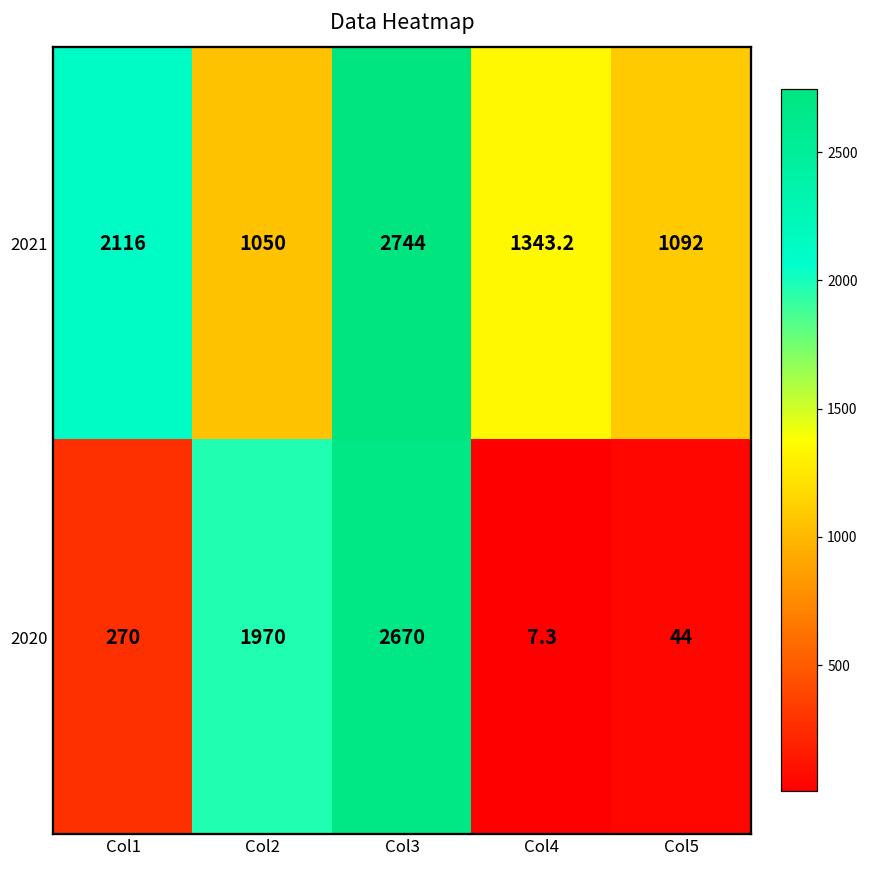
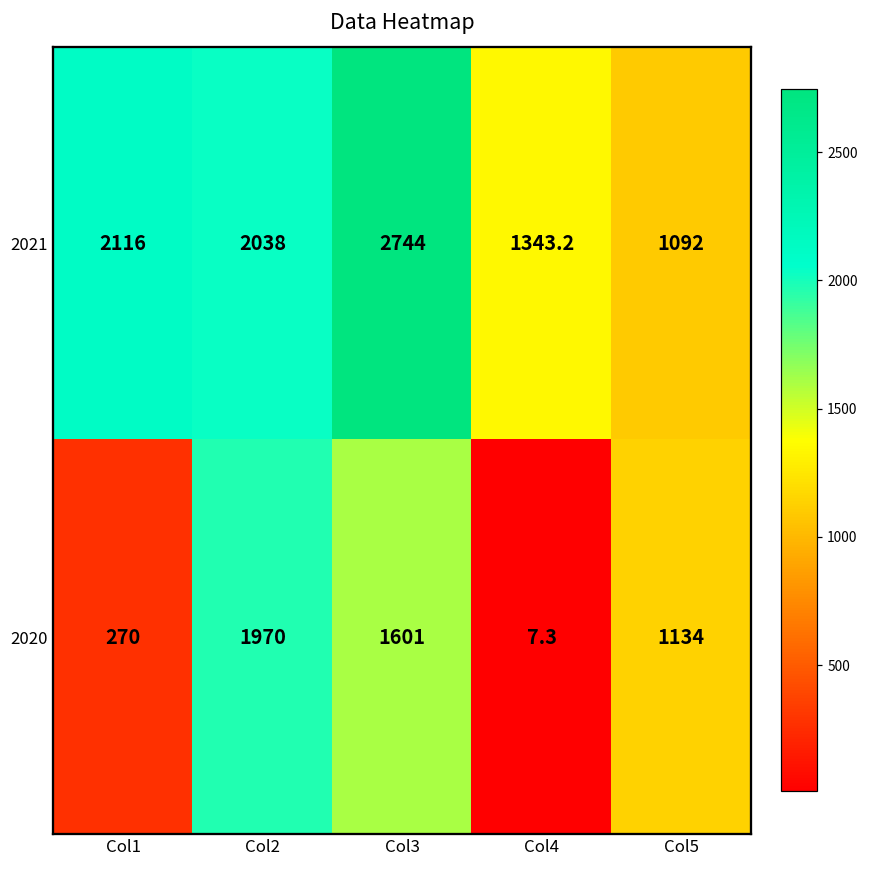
2021, Col2: 1050 -> 2038
2020, Col3: 2670 -> 1601
2020, Col5: 44 -> 1134
